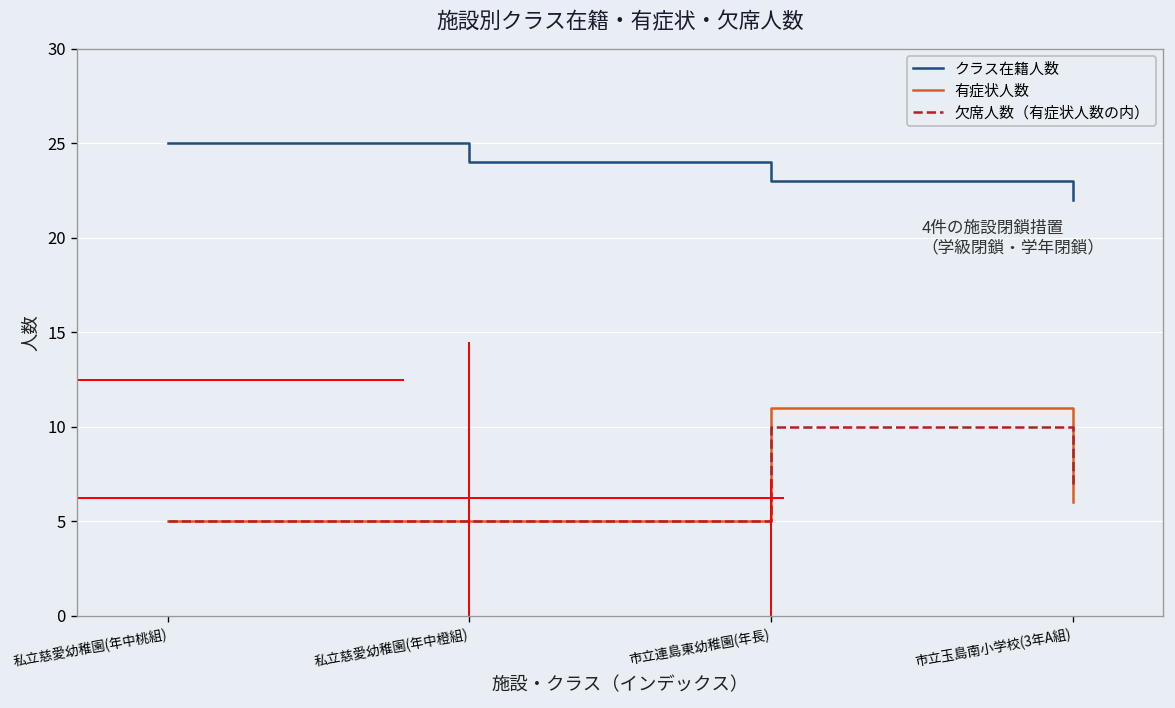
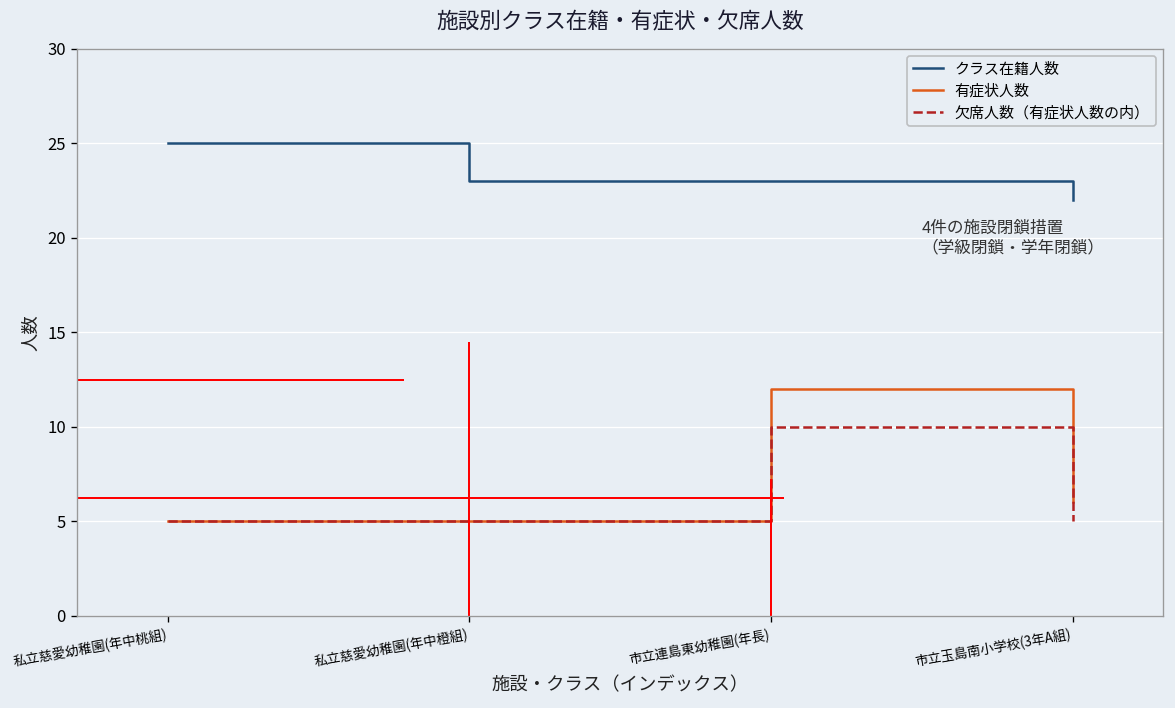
クラス在籍人数, 私立慈愛幼稚園(年中橙組): 24 -> 23
有症状人数, 市立連島東幼稚園(年長): 11 -> 12
欠席人数（有症状人数の内）, 市立玉島南小学校(3年A組): 7 -> 5
